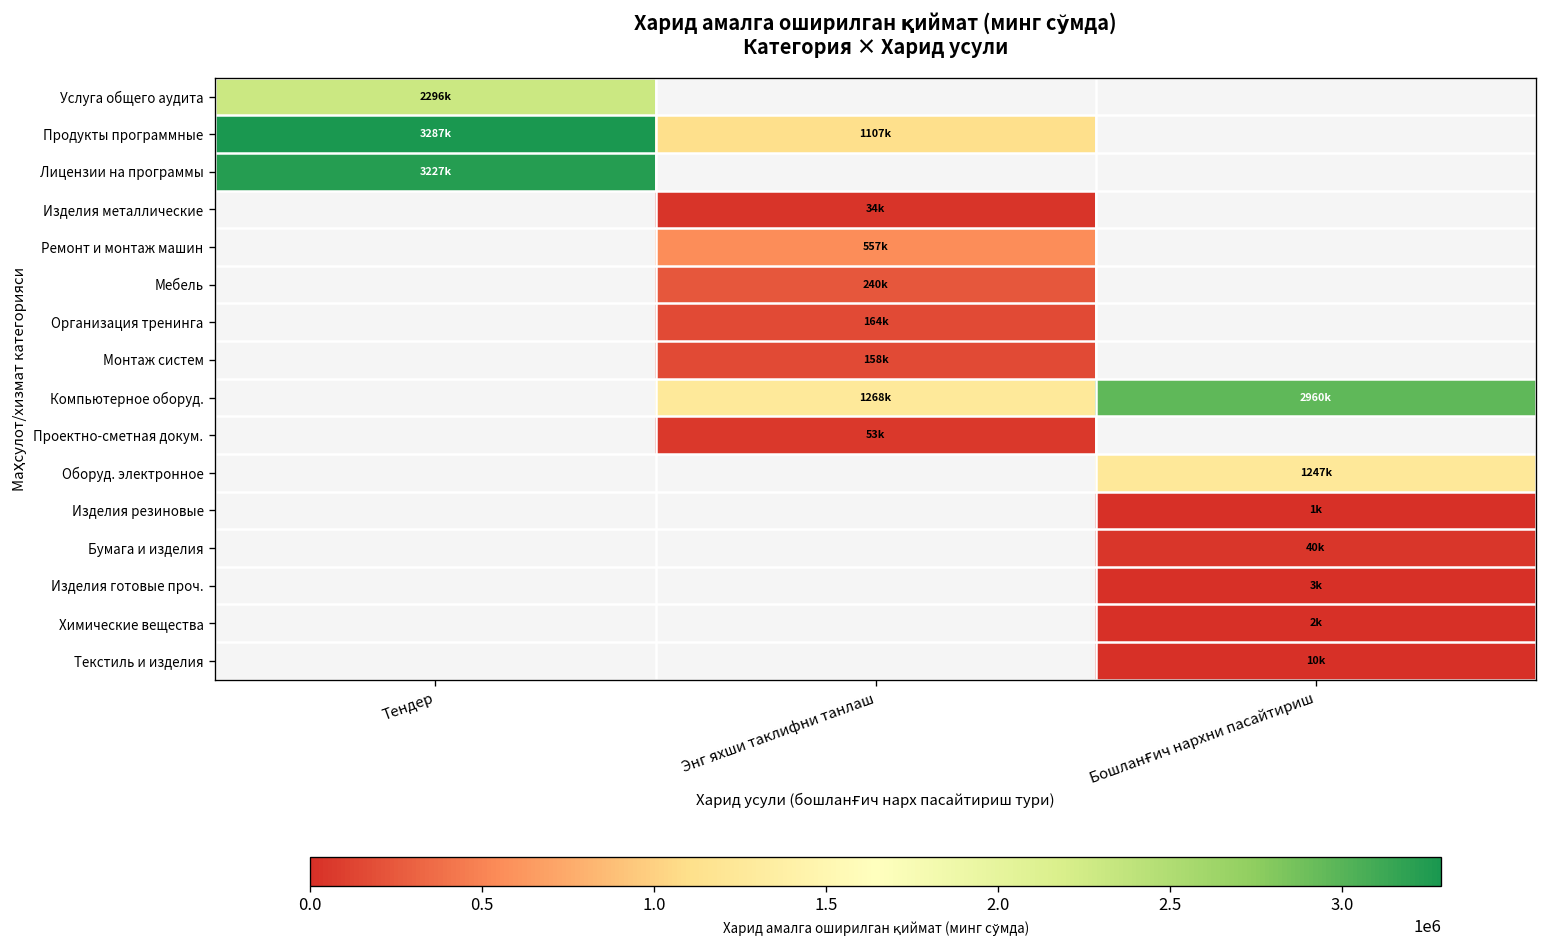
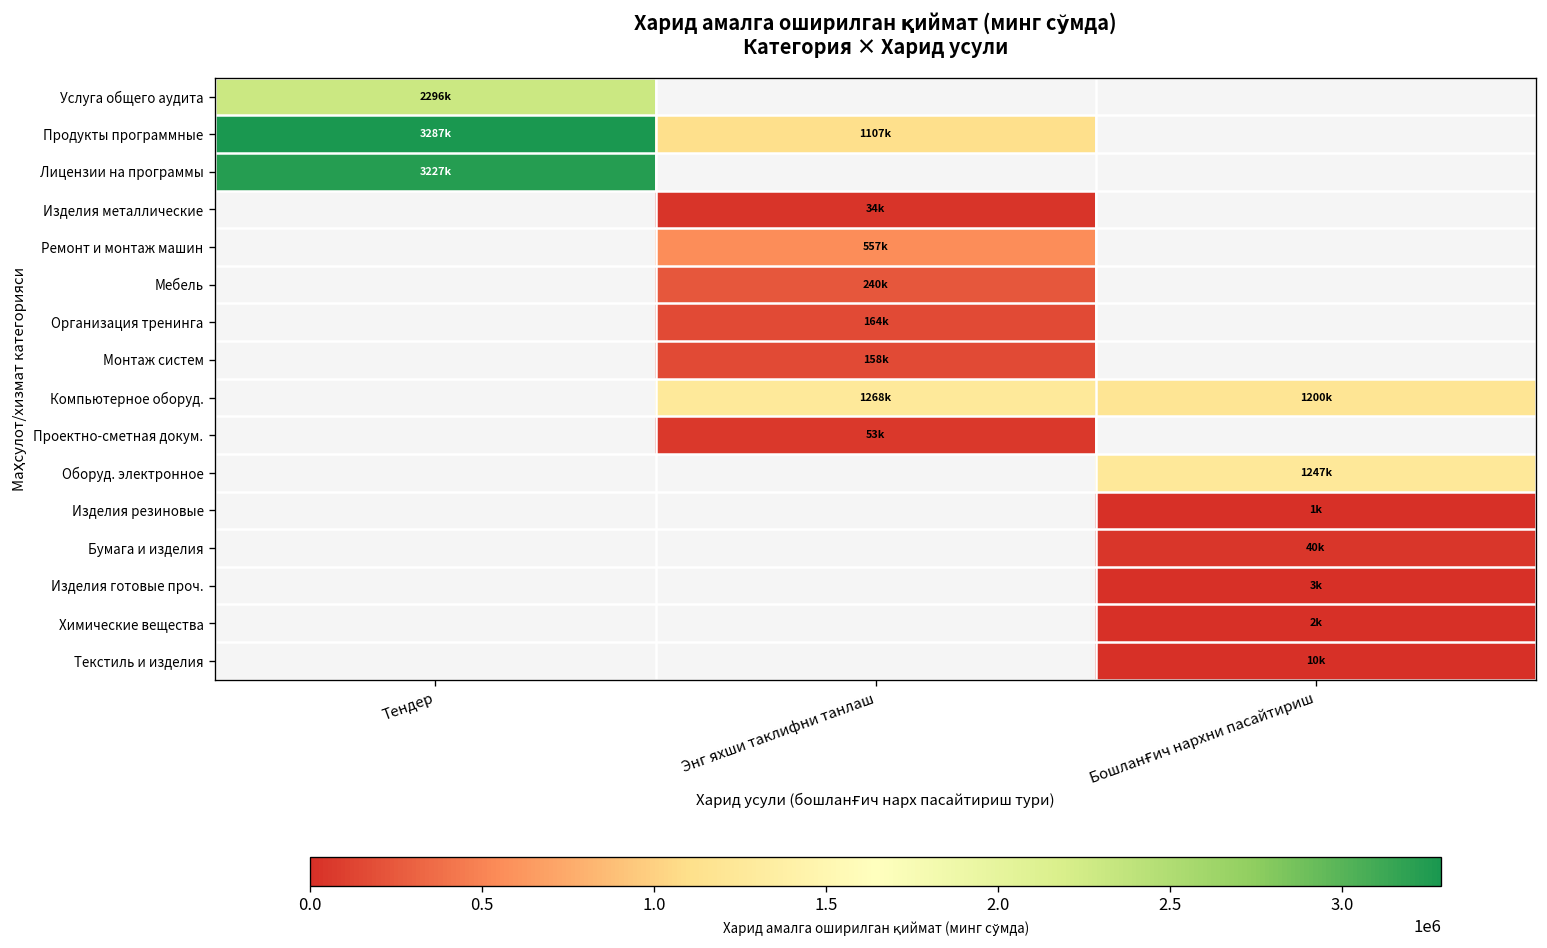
Компьютерное оборуд., Бошланғич нархни пасайтириш: 2960k -> 1200k
